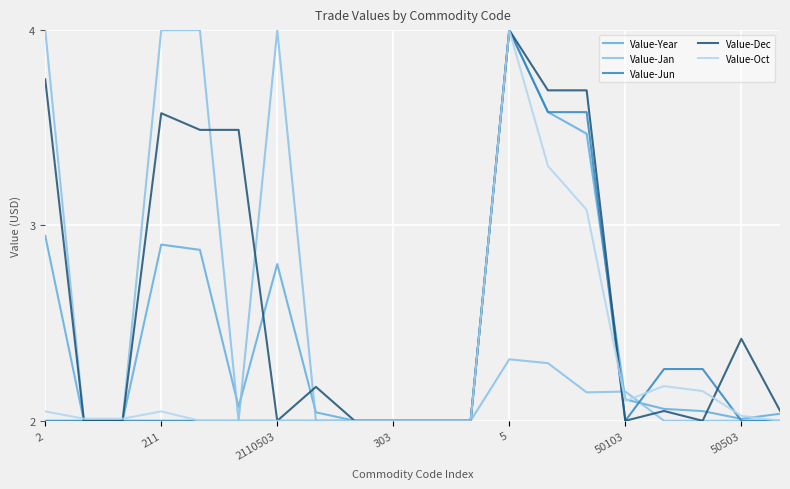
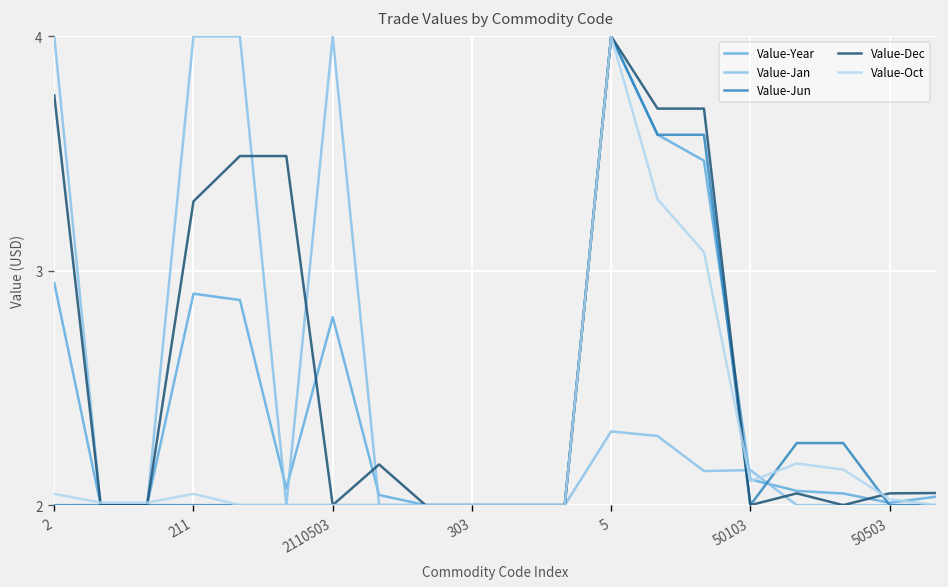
Value-Dec, 211: 3.57 -> 3.30
Value-Dec, 50503: 2.42 -> 2.05
